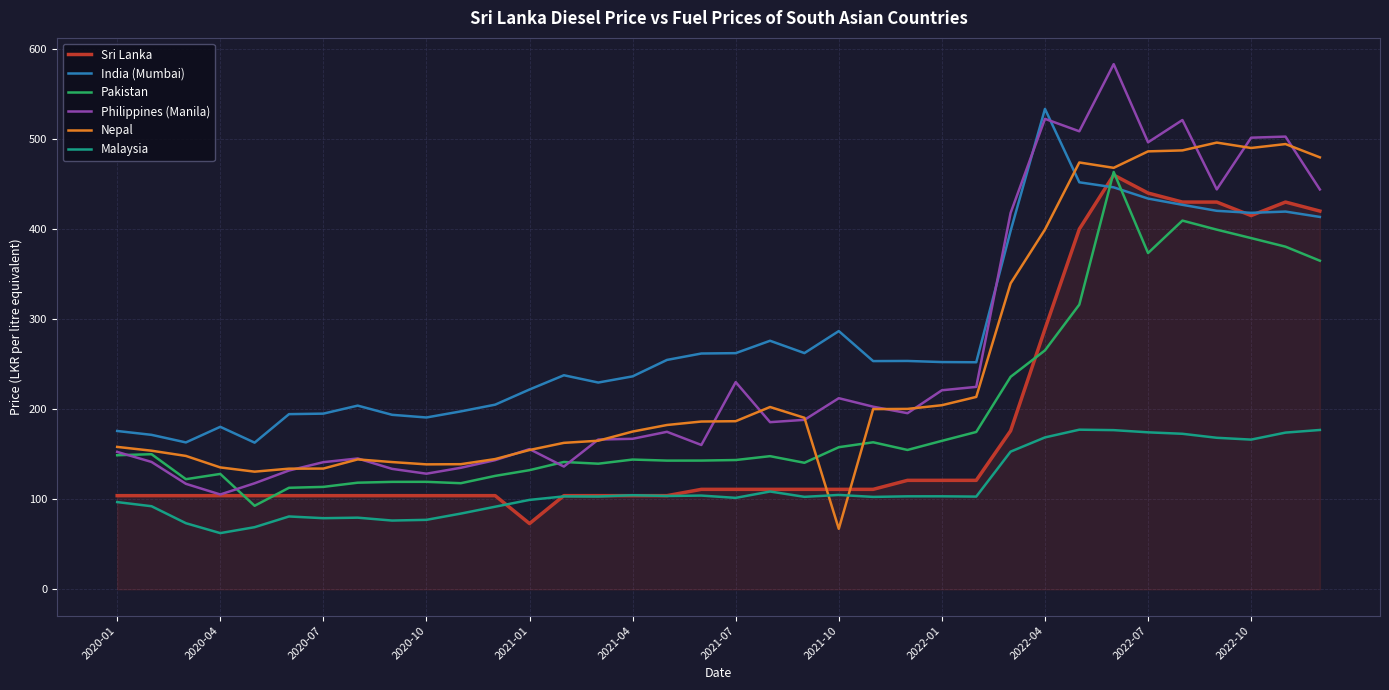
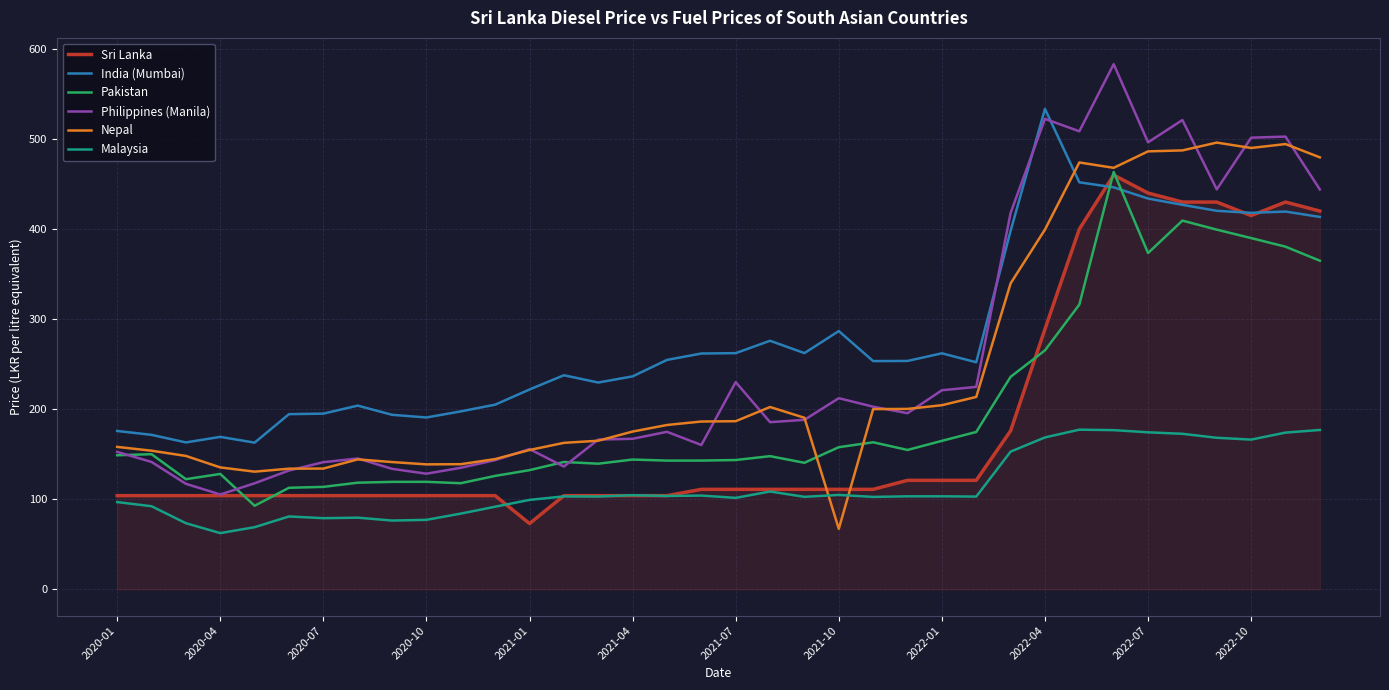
India (Mumbai), 2020-04: 180 -> 170
India (Mumbai), 2022-01: 250 -> 260
